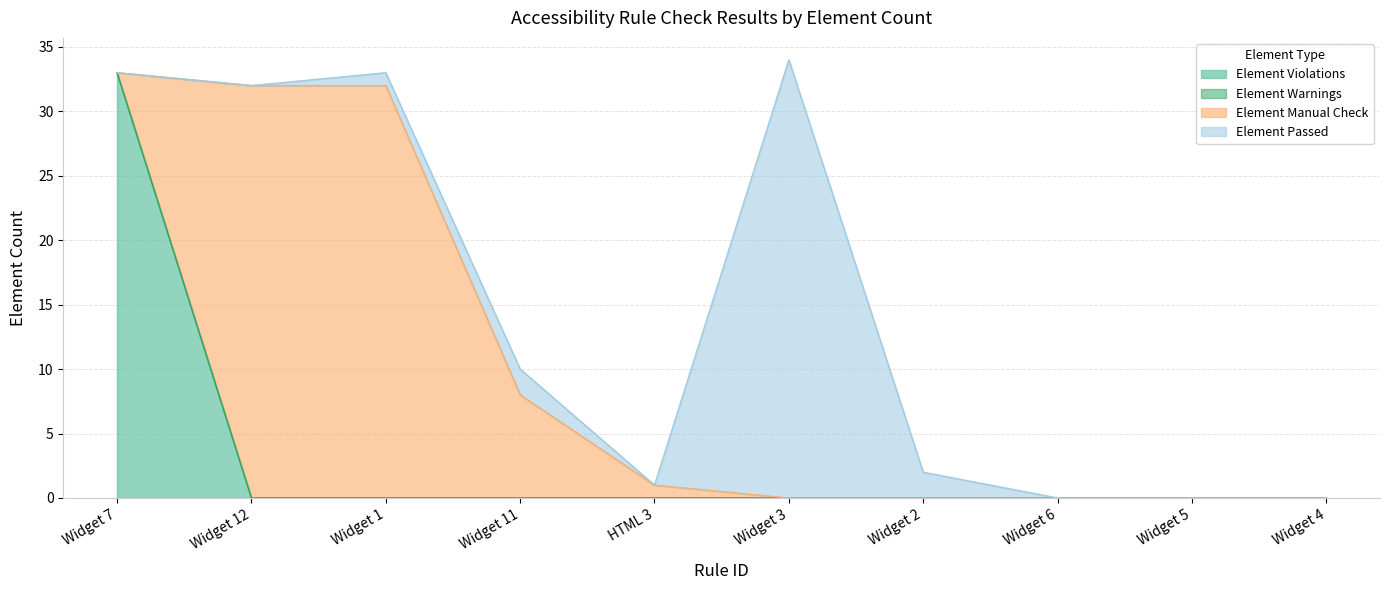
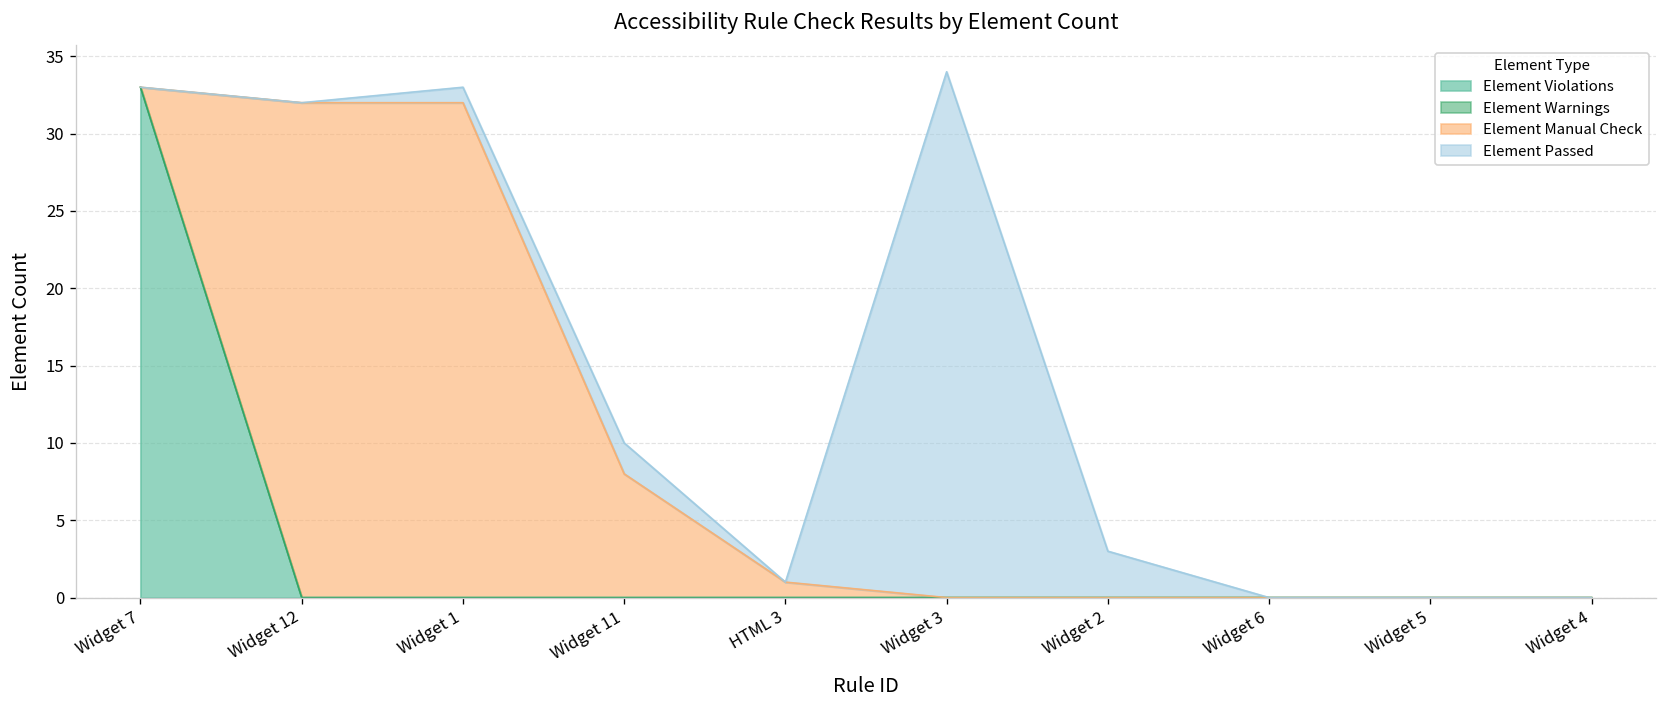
Element Passed, Widget 2: 2 -> 3
